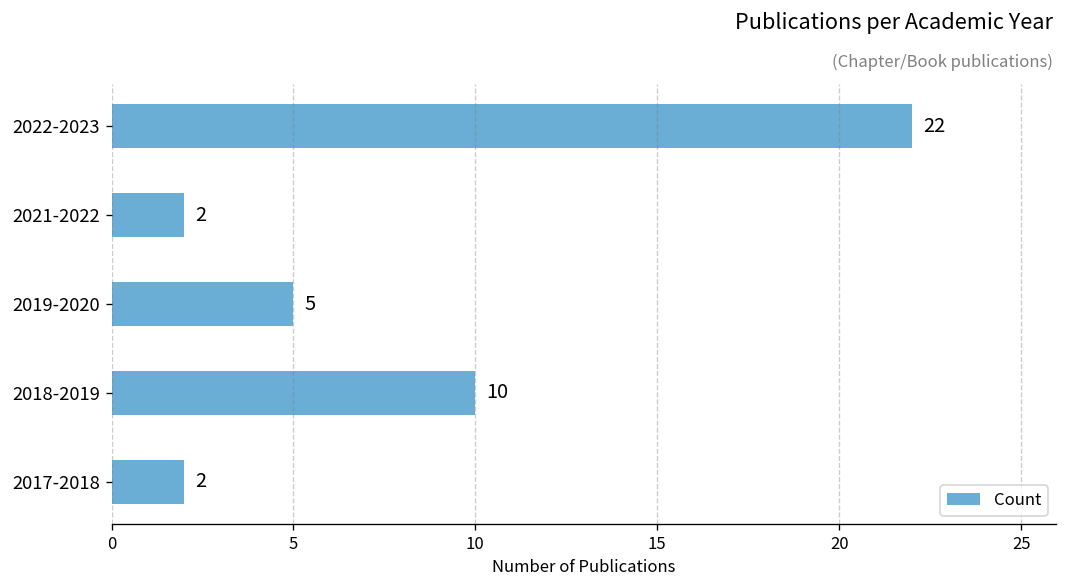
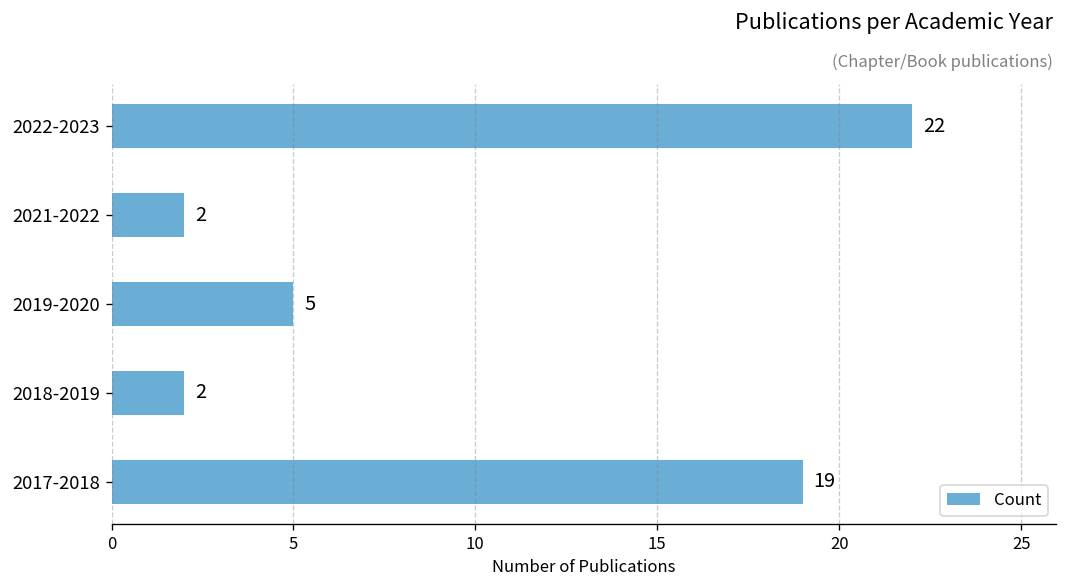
2018-2019: 10 -> 2
2017-2018: 2 -> 19
